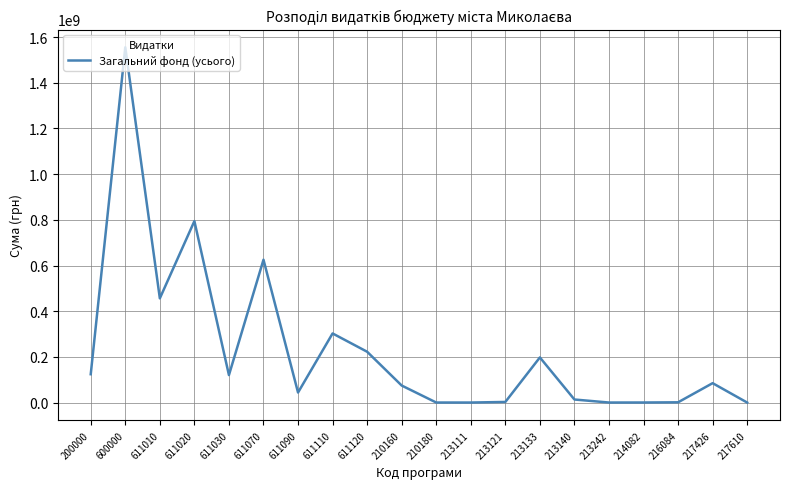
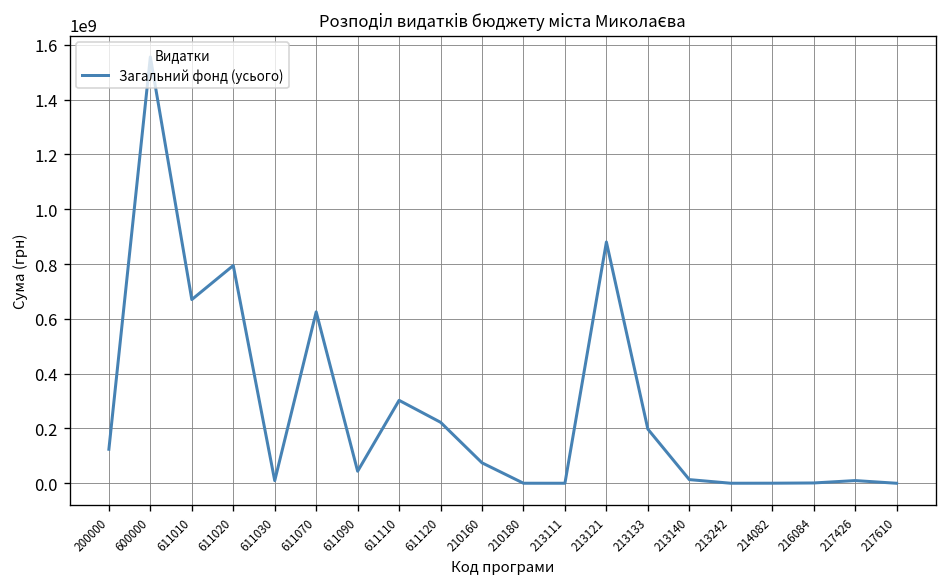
611010: 460000000 -> 670000000
611030: 120000000 -> 10000000
213121: 0 -> 880000000
217426: 90000000 -> 10000000
